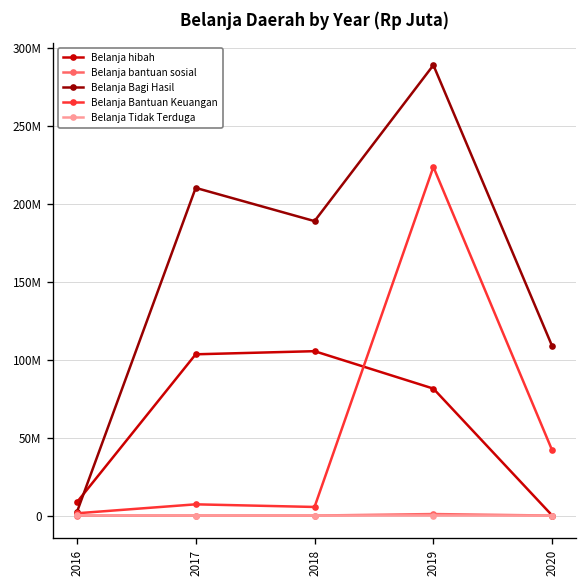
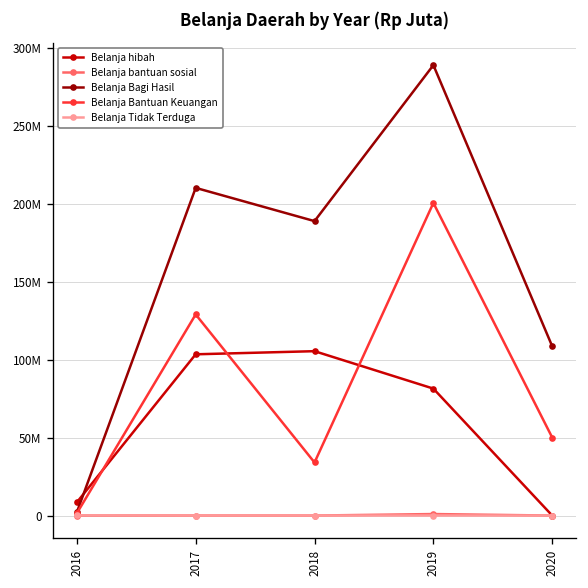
Belanja Bantuan Keuangan, 2017: 7000000 -> 129000000
Belanja Bantuan Keuangan, 2018: 6000000 -> 34000000
Belanja Bantuan Keuangan, 2019: 224000000 -> 201000000
Belanja Bantuan Keuangan, 2020: 42000000 -> 50000000
